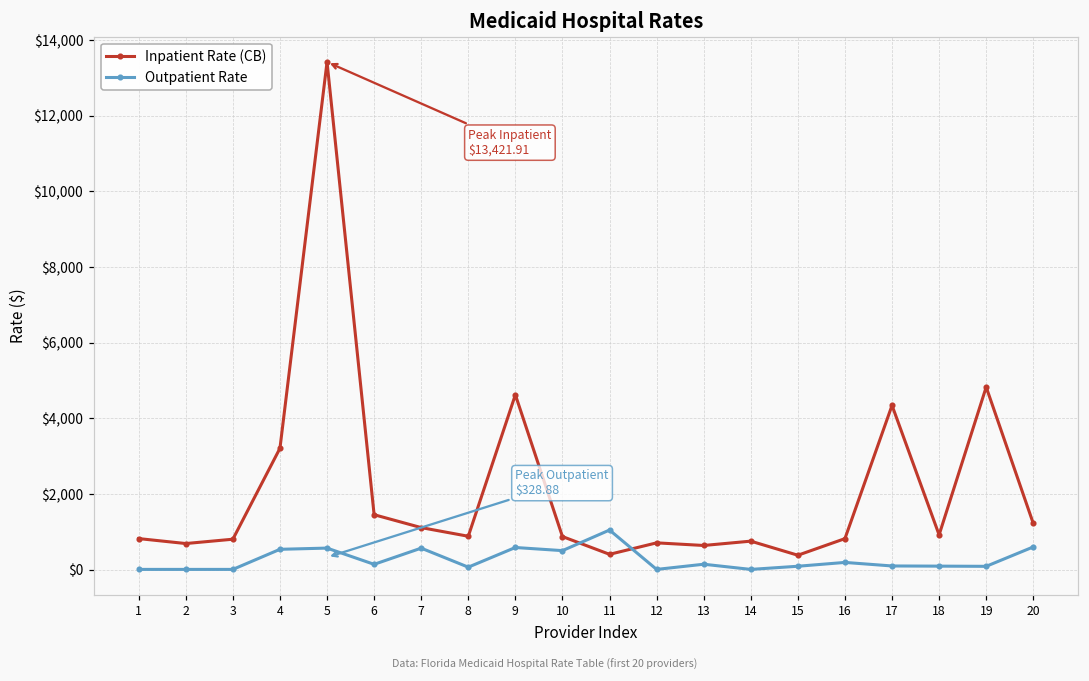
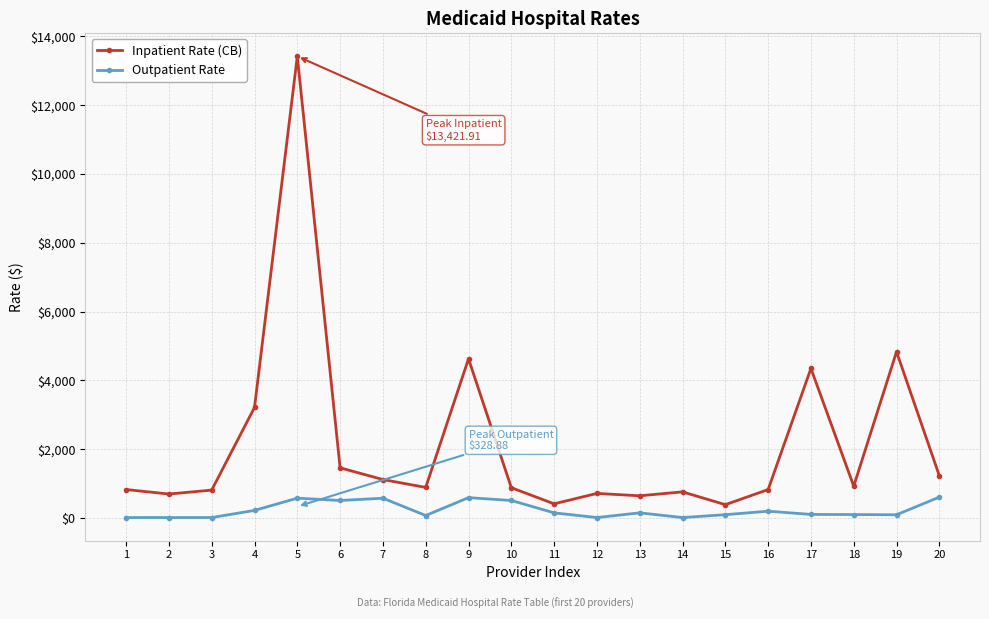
Outpatient Rate, 4: $500 -> $200
Outpatient Rate, 6: $100 -> $500
Outpatient Rate, 11: $1,000 -> $100
